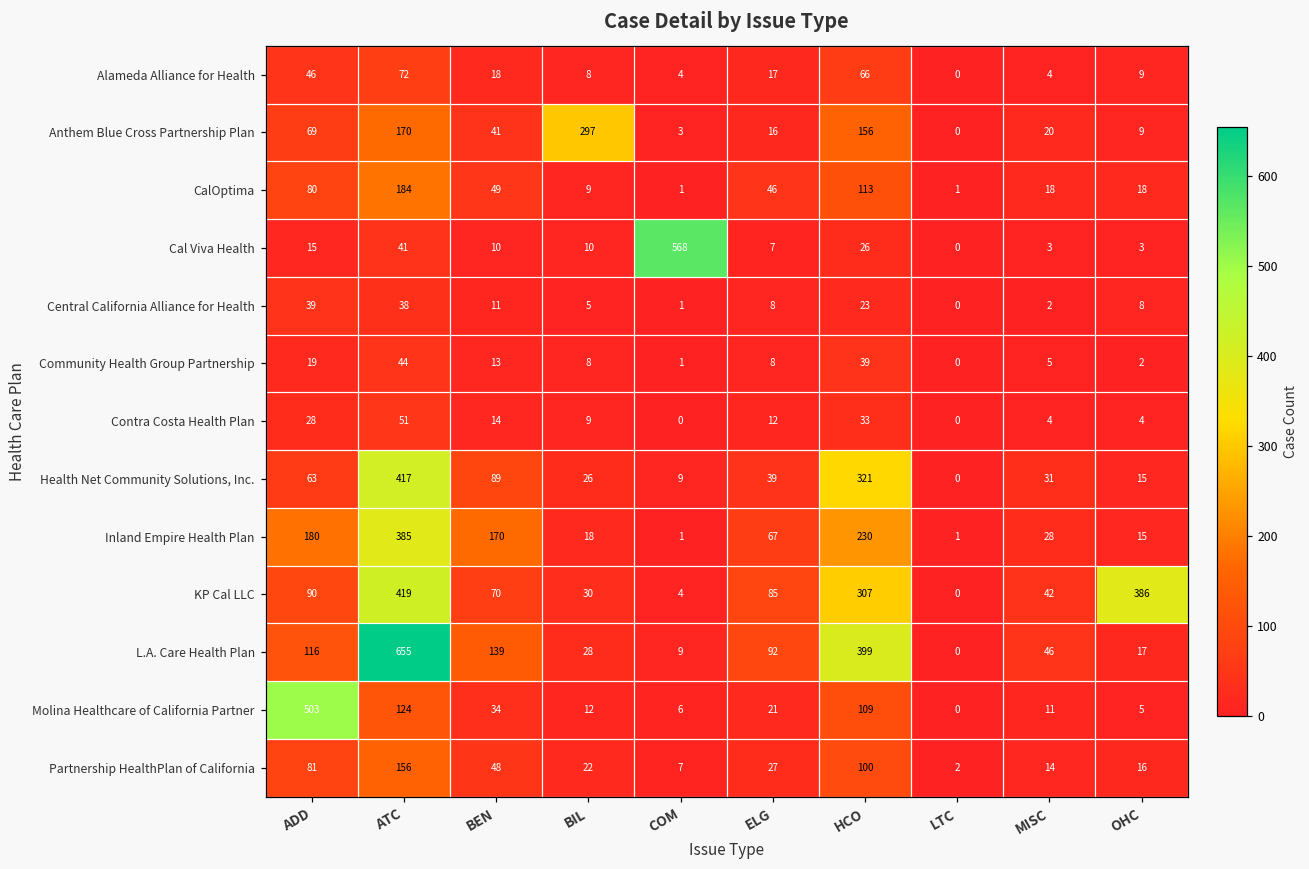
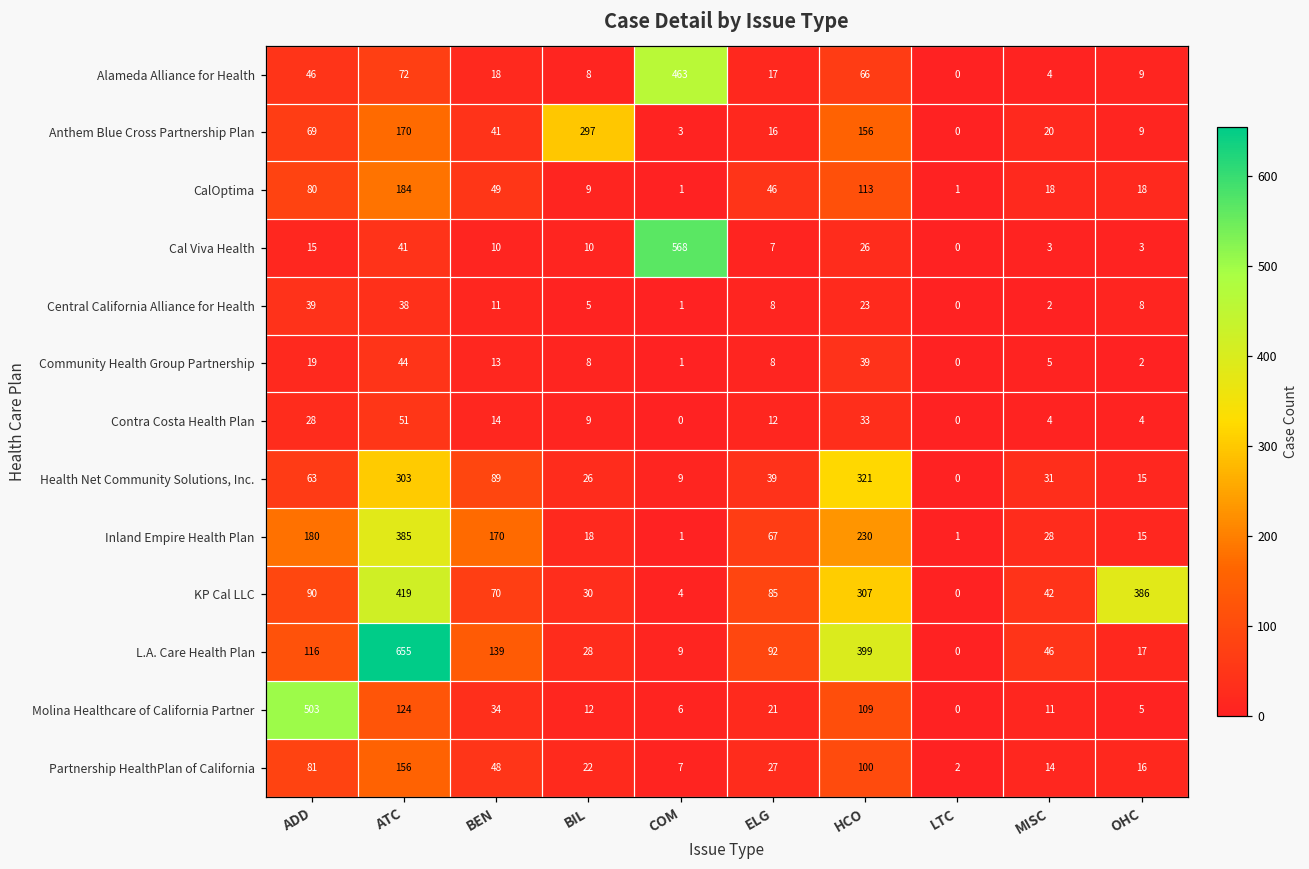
Alameda Alliance for Health, COM: 4 -> 463
Health Net Community Solutions, Inc., ATC: 417 -> 303
